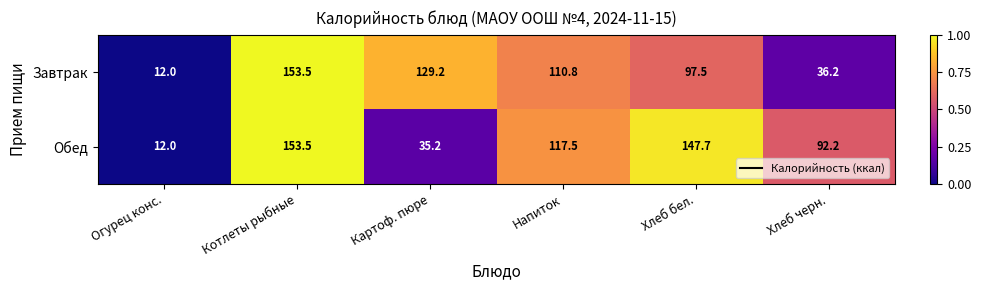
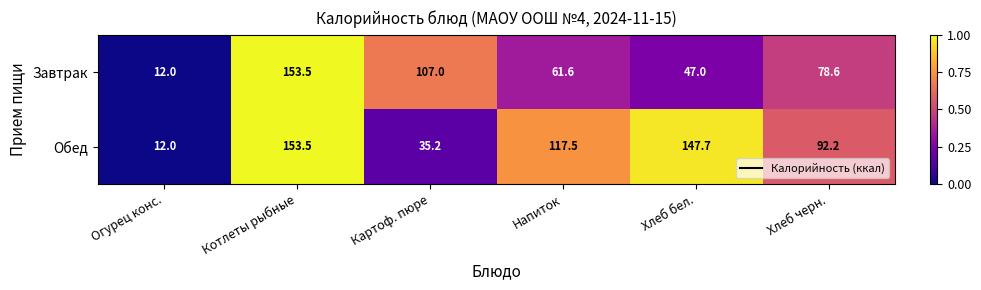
Завтрак, Картоф. пюре: 129.2 -> 107.0
Завтрак, Напиток: 110.8 -> 61.6
Завтрак, Хлеб бел.: 97.5 -> 47.0
Завтрак, Хлеб черн.: 36.2 -> 78.6
